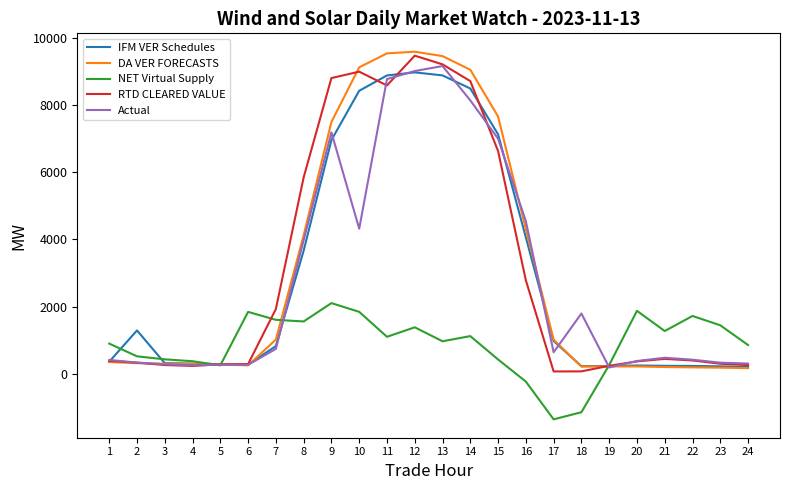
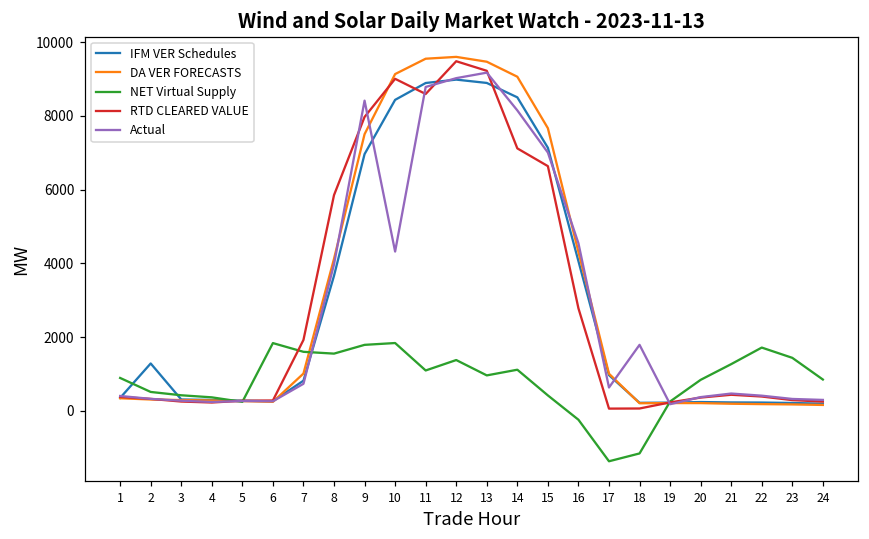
NET Virtual Supply, 9: 2100 -> 1800
RTD CLEARED VALUE, 9: 8800 -> 8000
Actual, 9: 7200 -> 8400
RTD CLEARED VALUE, 14: 8700 -> 7100
NET Virtual Supply, 20: 1900 -> 800
